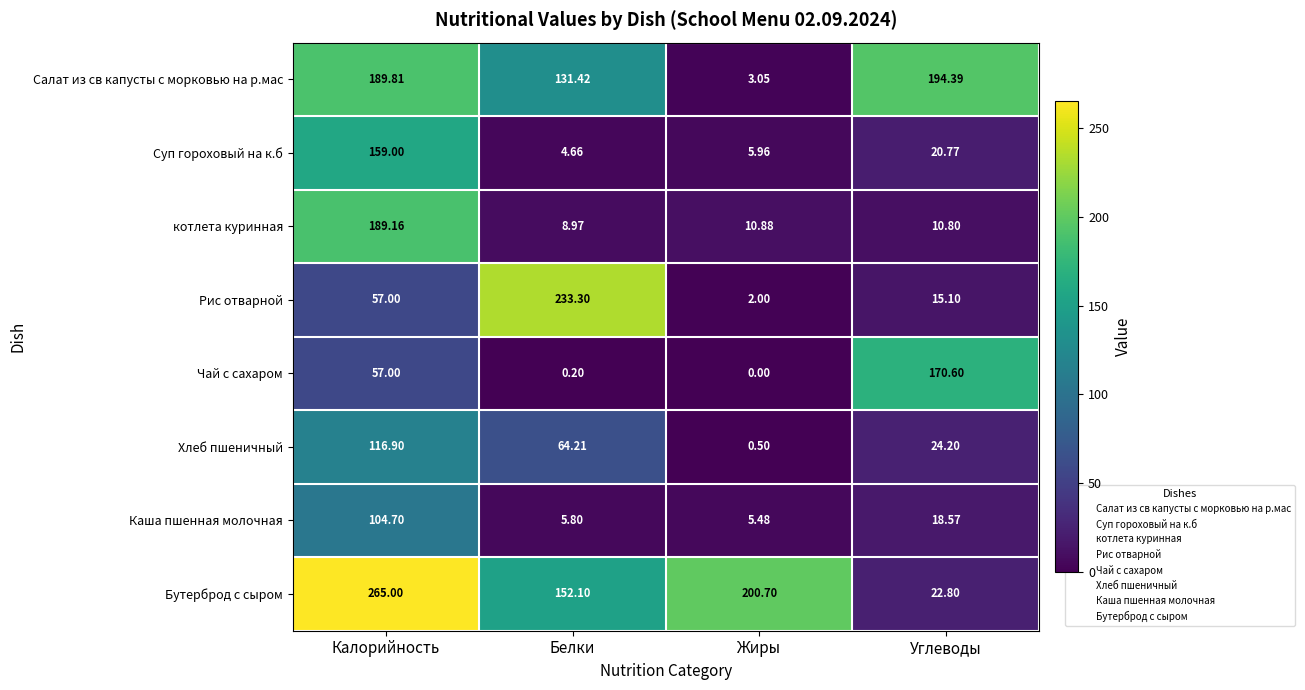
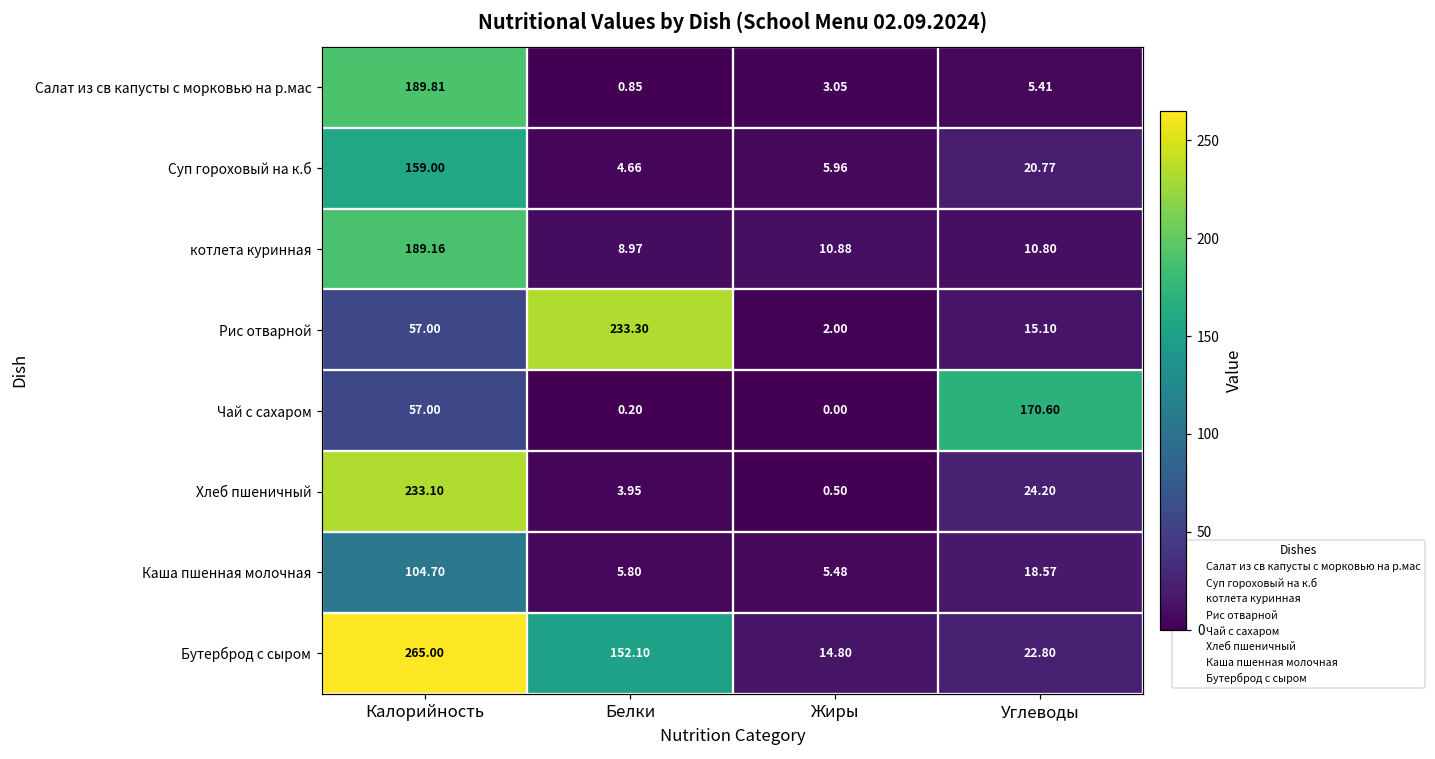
Салат из св капусты с морковью на р.мас, Белки: 131.42 -> 0.85
Салат из св капусты с морковью на р.мас, Углеводы: 194.39 -> 5.41
Хлеб пшеничный, Калорийность: 116.90 -> 233.10
Хлеб пшеничный, Белки: 64.21 -> 3.95
Бутерброд с сыром, Жиры: 200.70 -> 14.80
